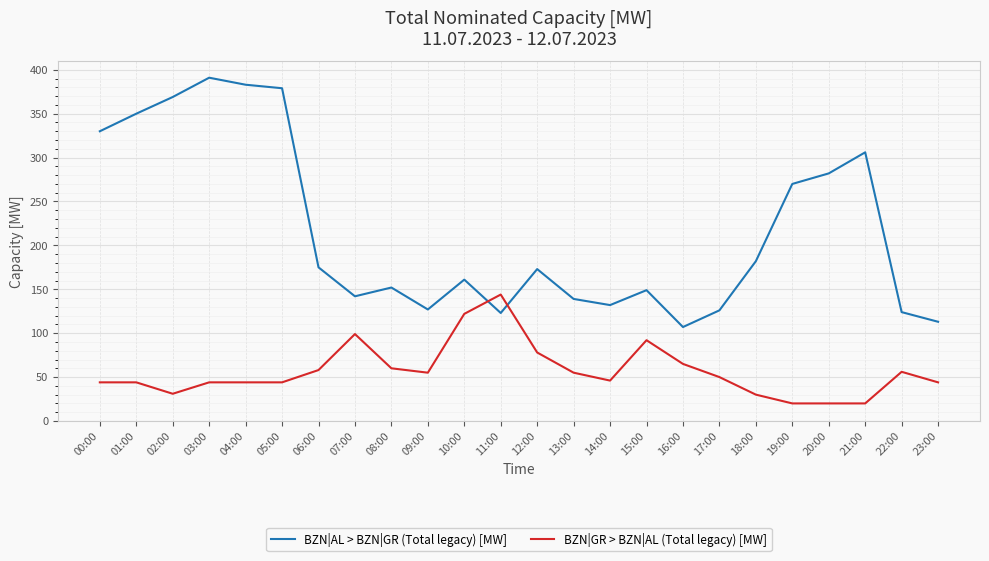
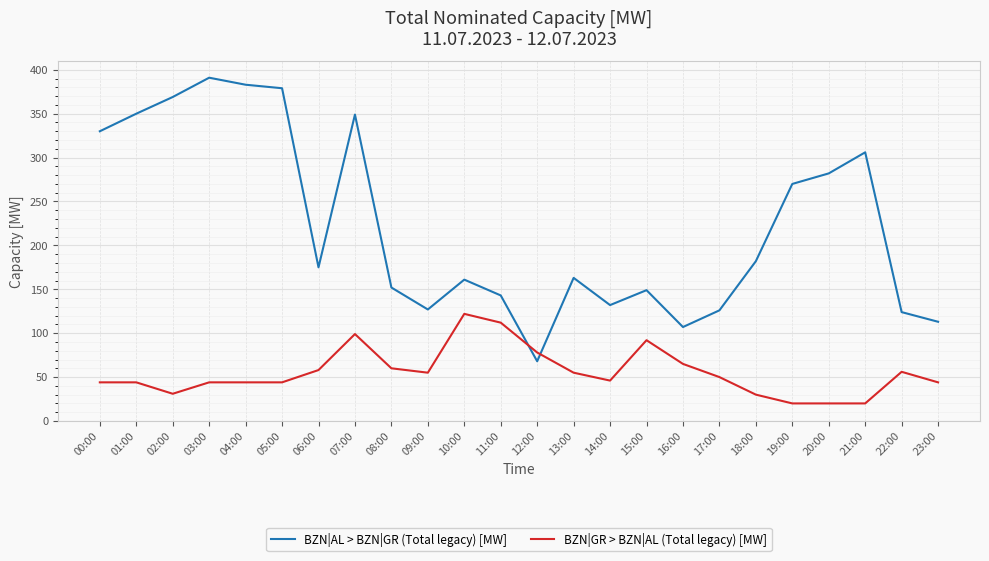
BZN|AL > BZN|GR (Total legacy) [MW], 07:00: 140 -> 350
BZN|AL > BZN|GR (Total legacy) [MW], 11:00: 120 -> 140
BZN|GR > BZN|AL (Total legacy) [MW], 11:00: 140 -> 110
BZN|AL > BZN|GR (Total legacy) [MW], 12:00: 170 -> 70
BZN|AL > BZN|GR (Total legacy) [MW], 13:00: 140 -> 160
